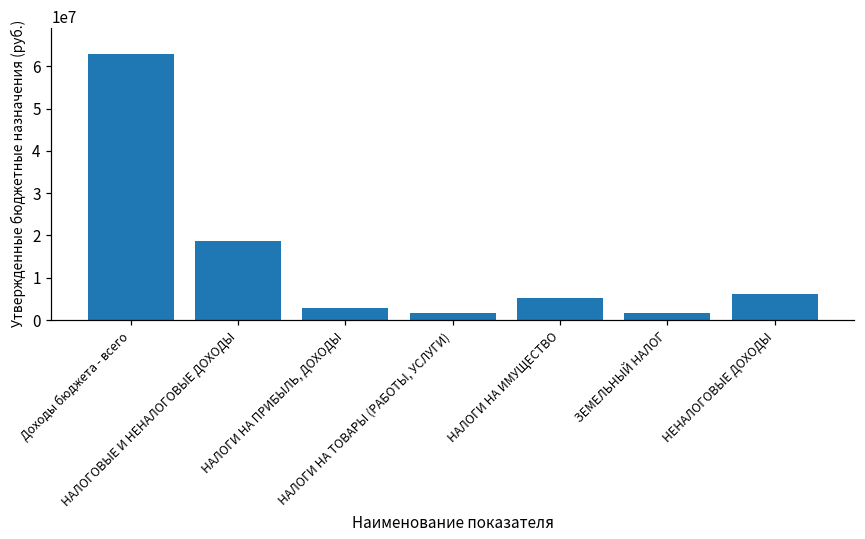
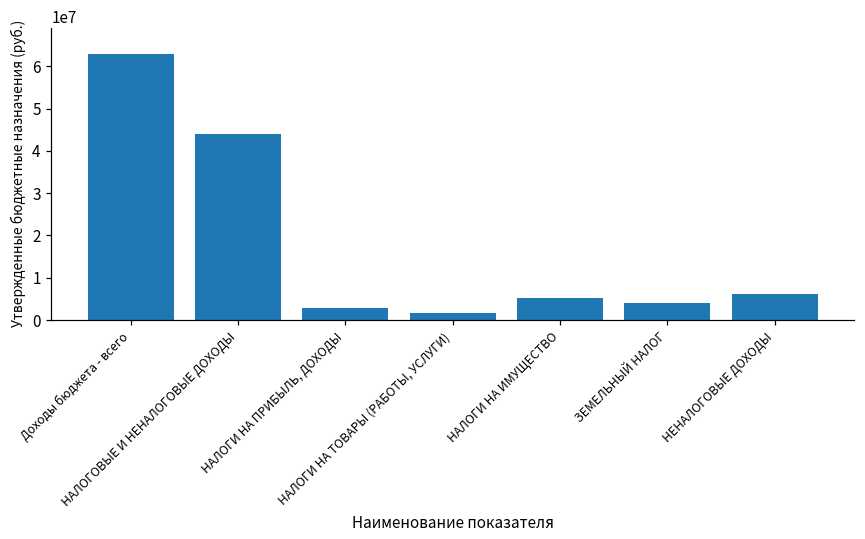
НАЛОГОВЫЕ И НЕНАЛОГОВЫЕ ДОХОДЫ: 19000000 -> 44000000
ЗЕМЕЛЬНЫЙ НАЛОГ: 2000000 -> 4000000
